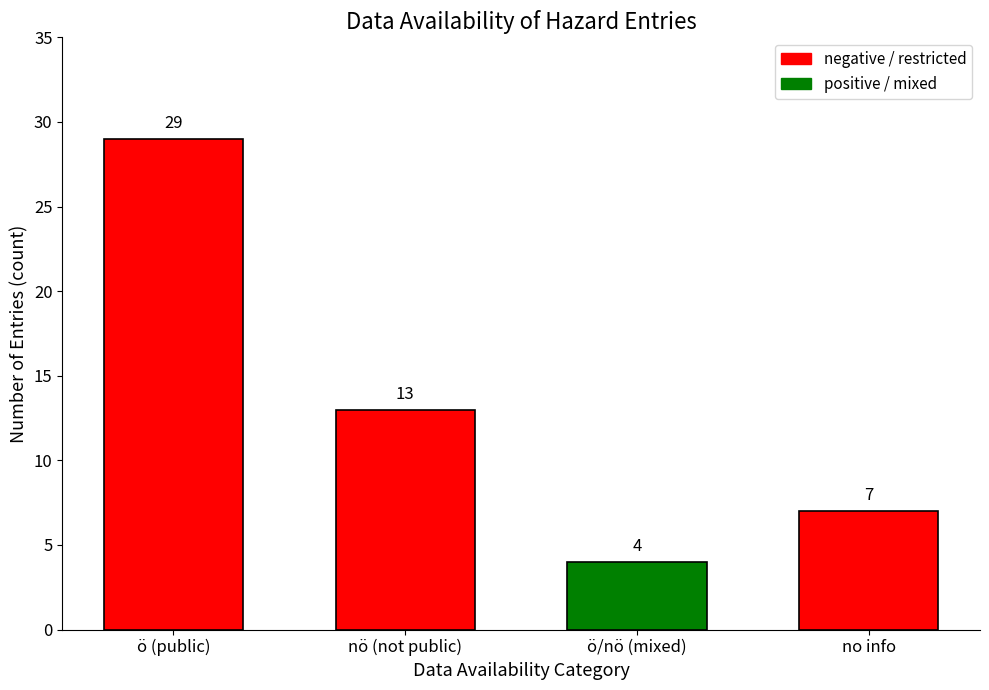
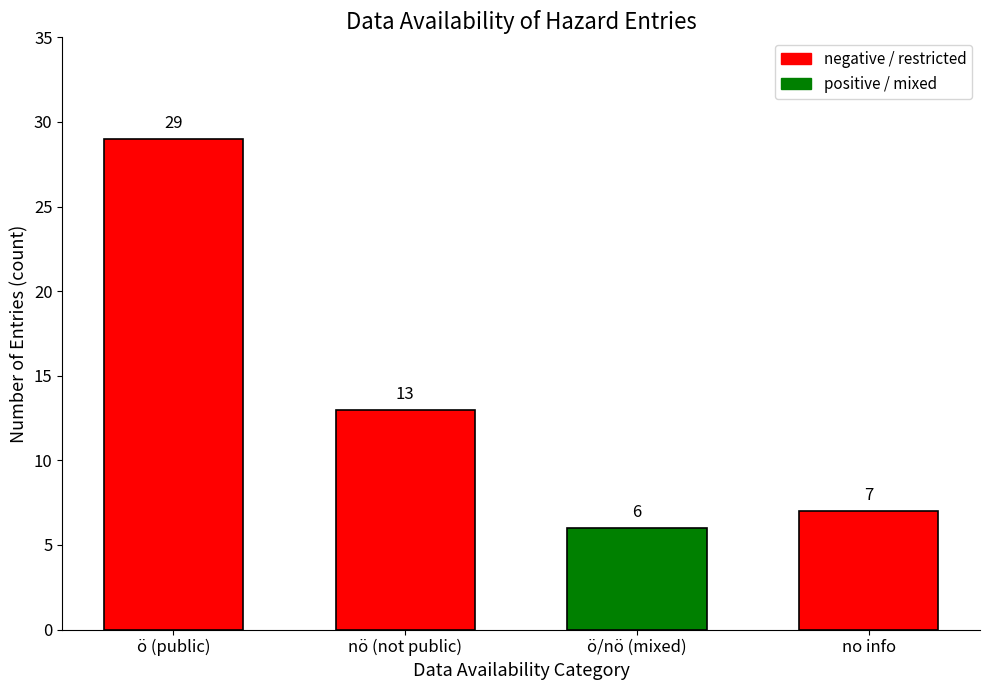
ö/nö (mixed): 4 -> 6
